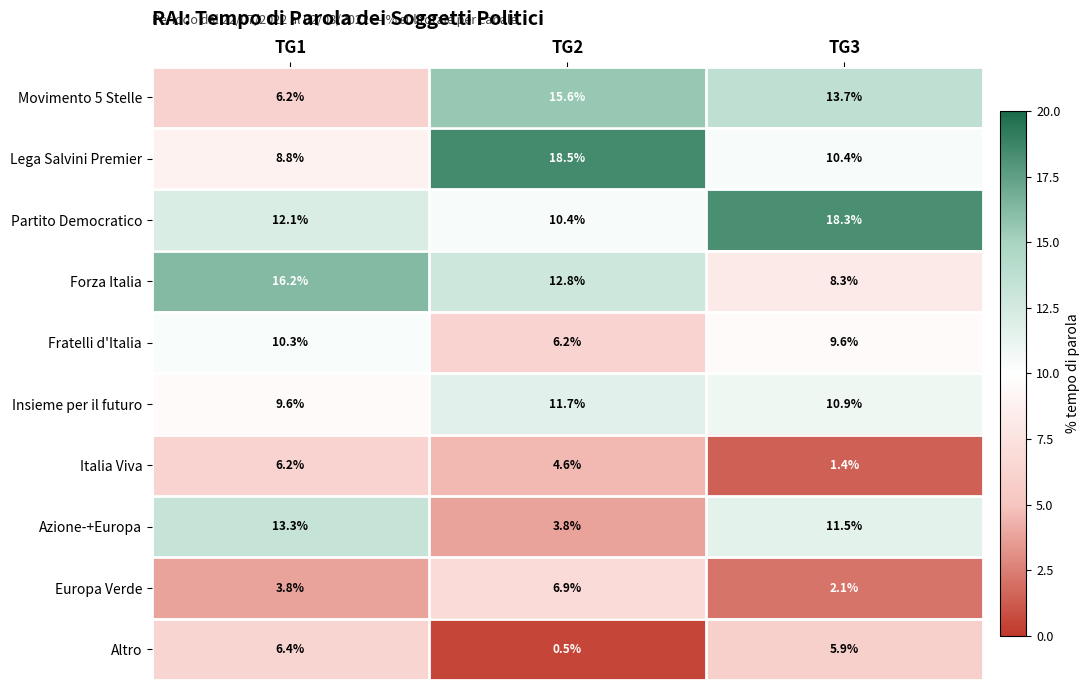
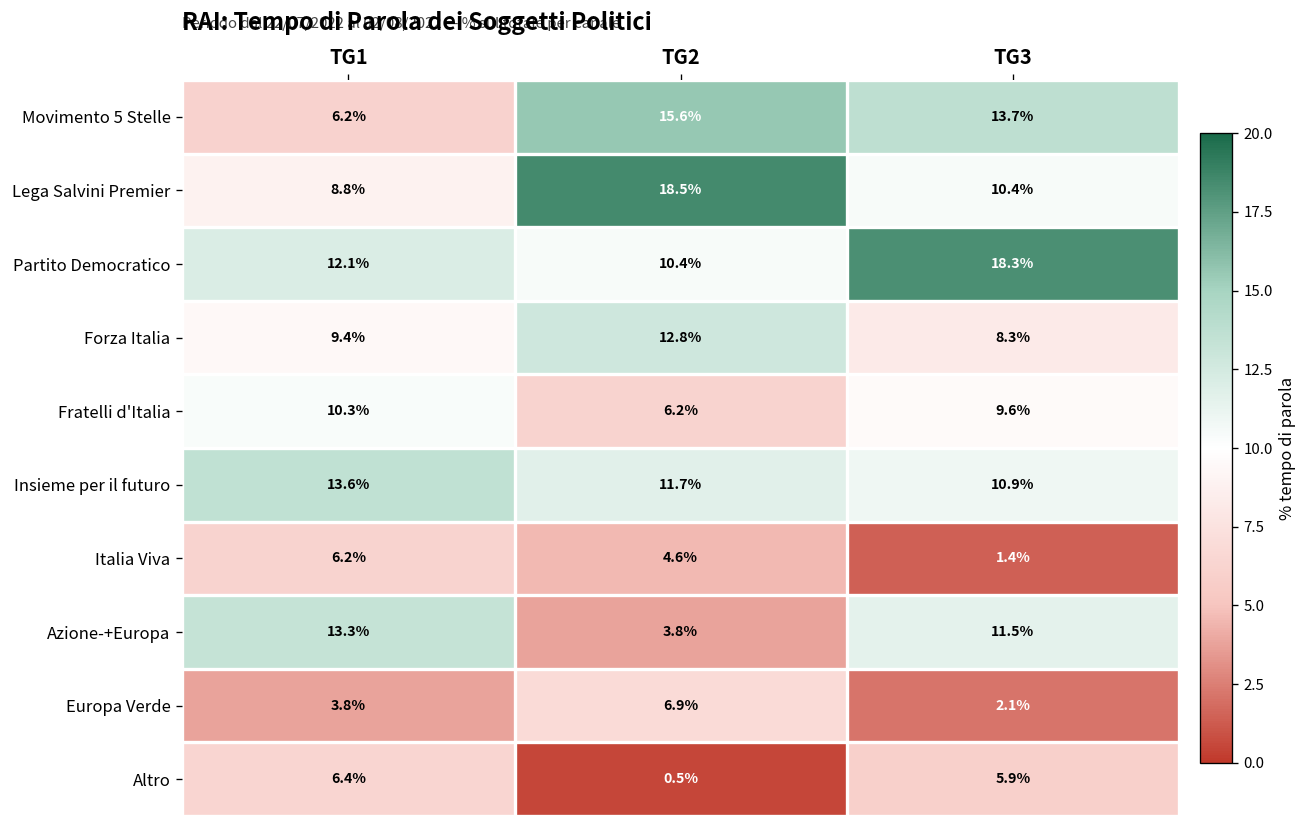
Forza Italia, TG1: 16.2% -> 9.4%
Insieme per il futuro, TG1: 9.6% -> 13.6%
